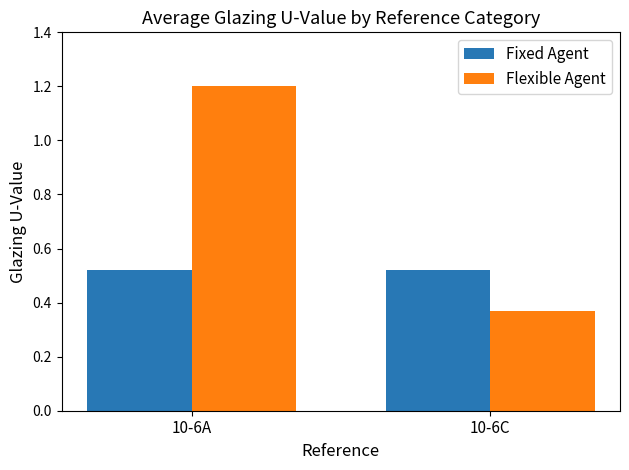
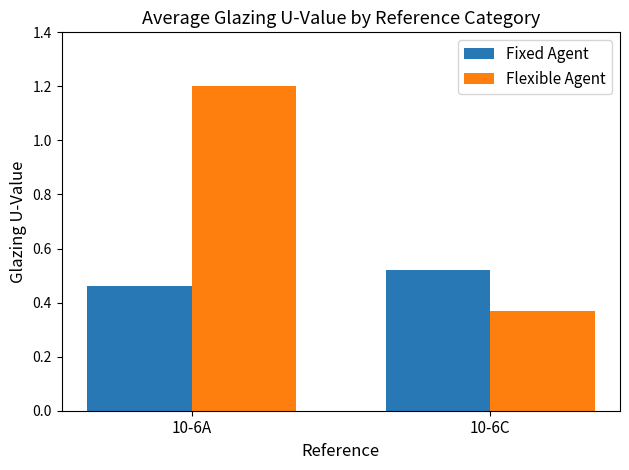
Fixed Agent, 10-6A: 0.52 -> 0.46
